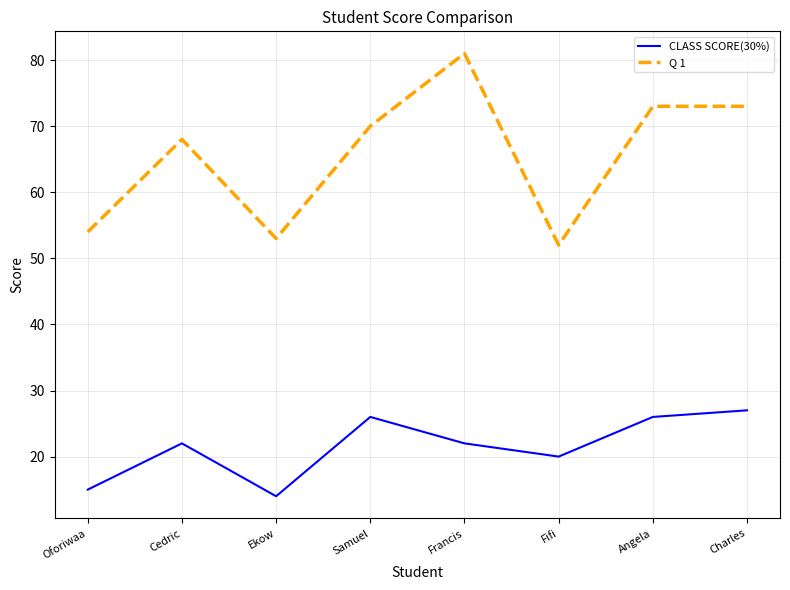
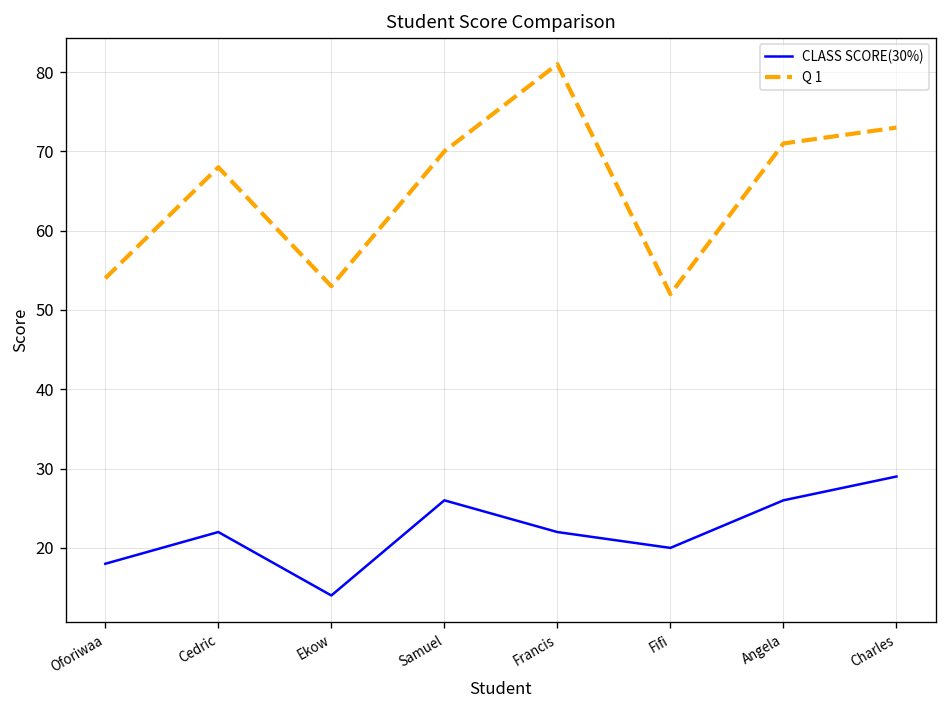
CLASS SCORE(30%), Oforiwaa: 15 -> 18
Q 1, Angela: 73 -> 71
CLASS SCORE(30%), Charles: 27 -> 29
